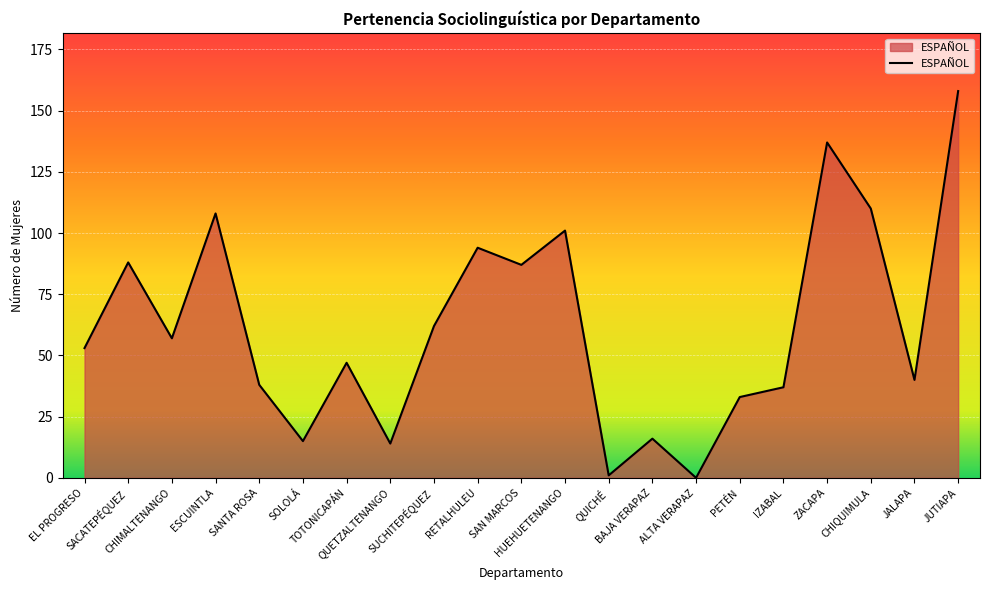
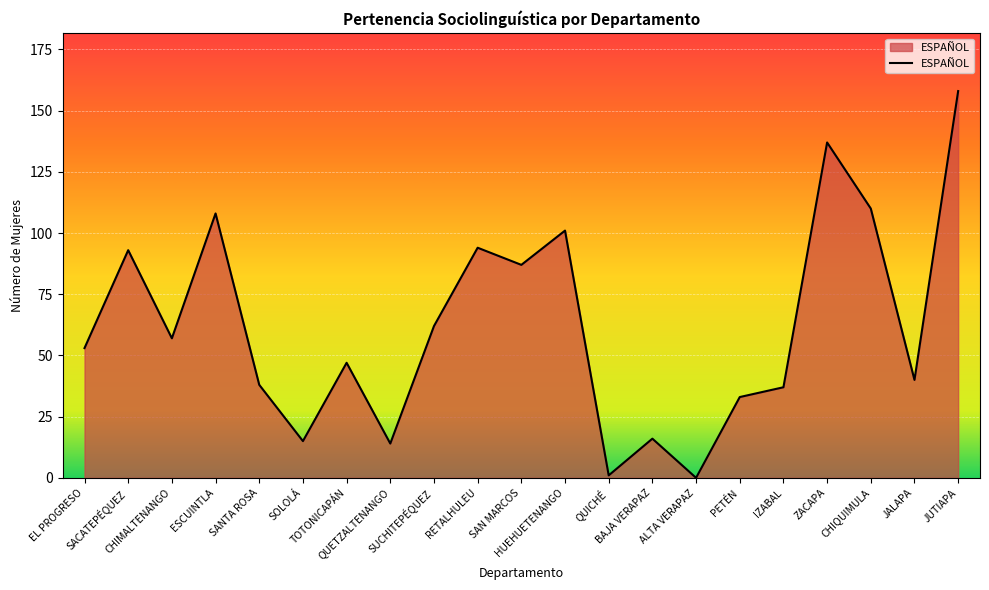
SACATEPÉQUEZ: 88 -> 93
